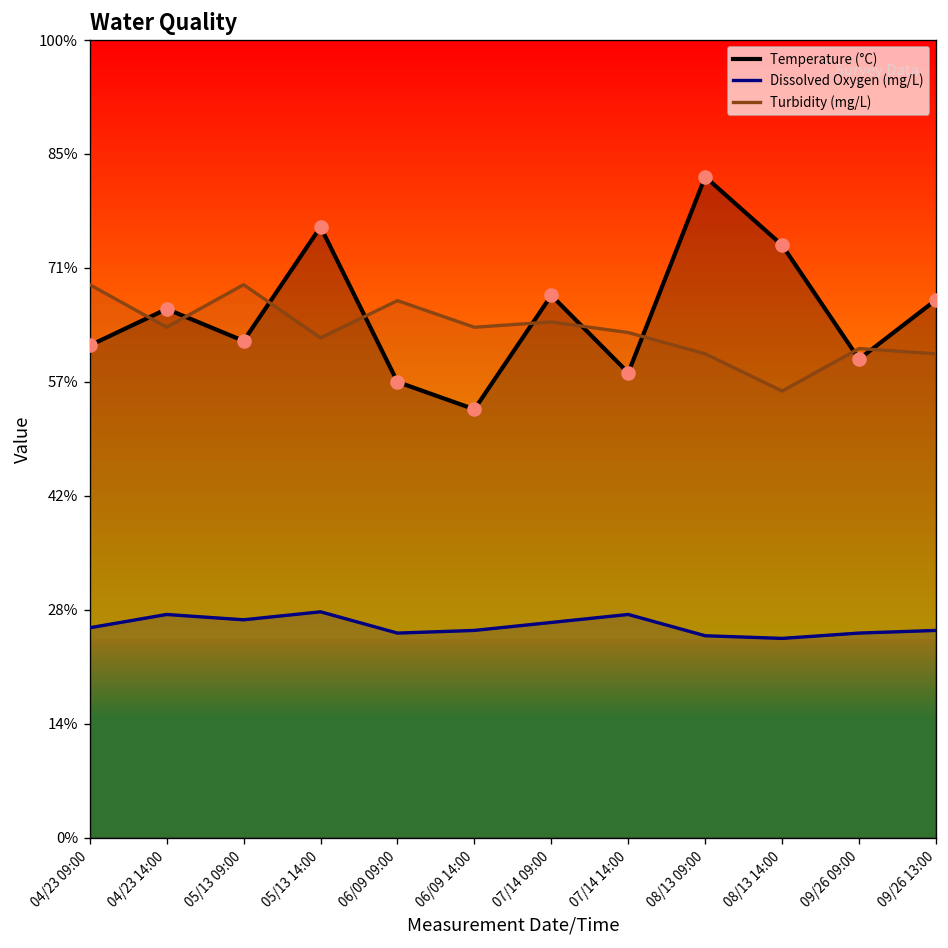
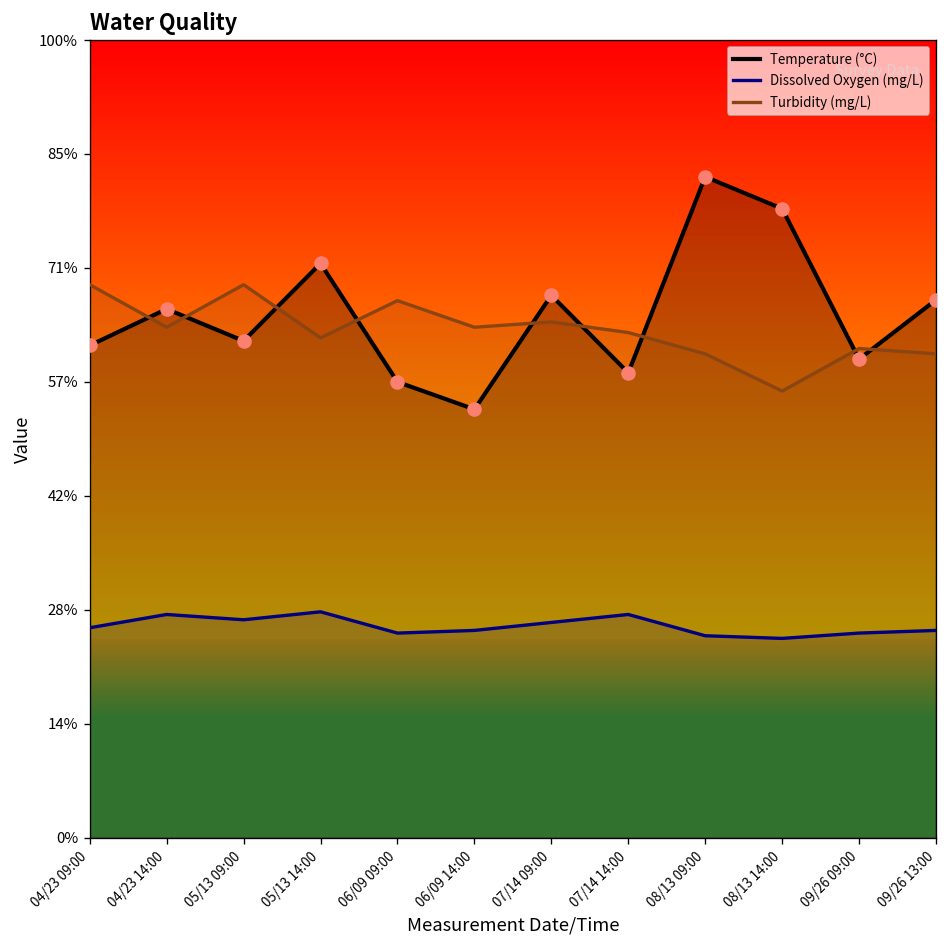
Temperature (°C), 05/13 14:00: 77% -> 72%
Temperature (°C), 08/13 14:00: 74% -> 79%
